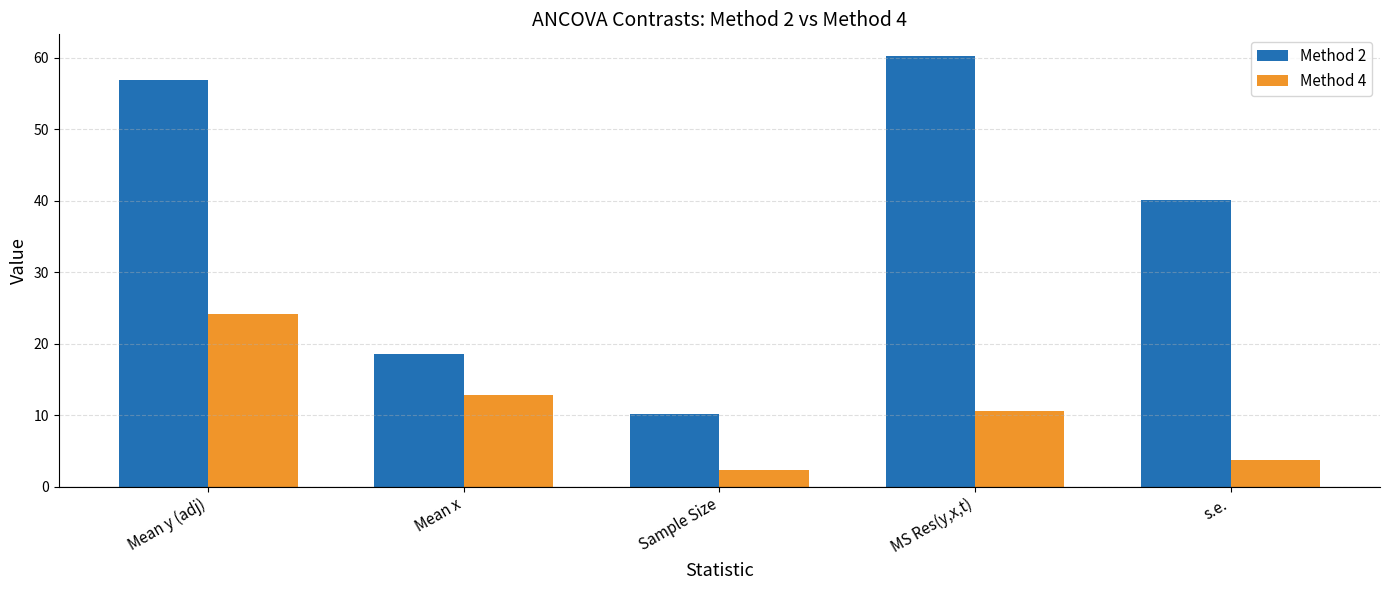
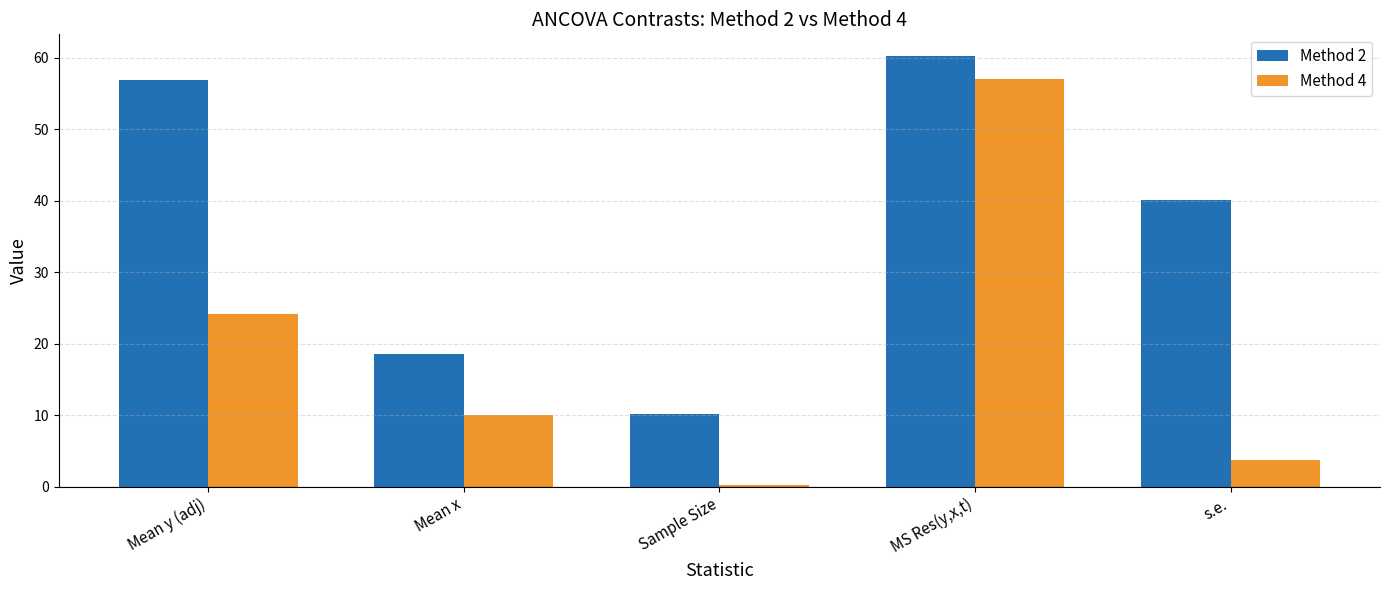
Method 4, Mean x: 13 -> 10
Method 4, Sample Size: 2 -> 0
Method 4, MS Res(y,x,t): 11 -> 57
